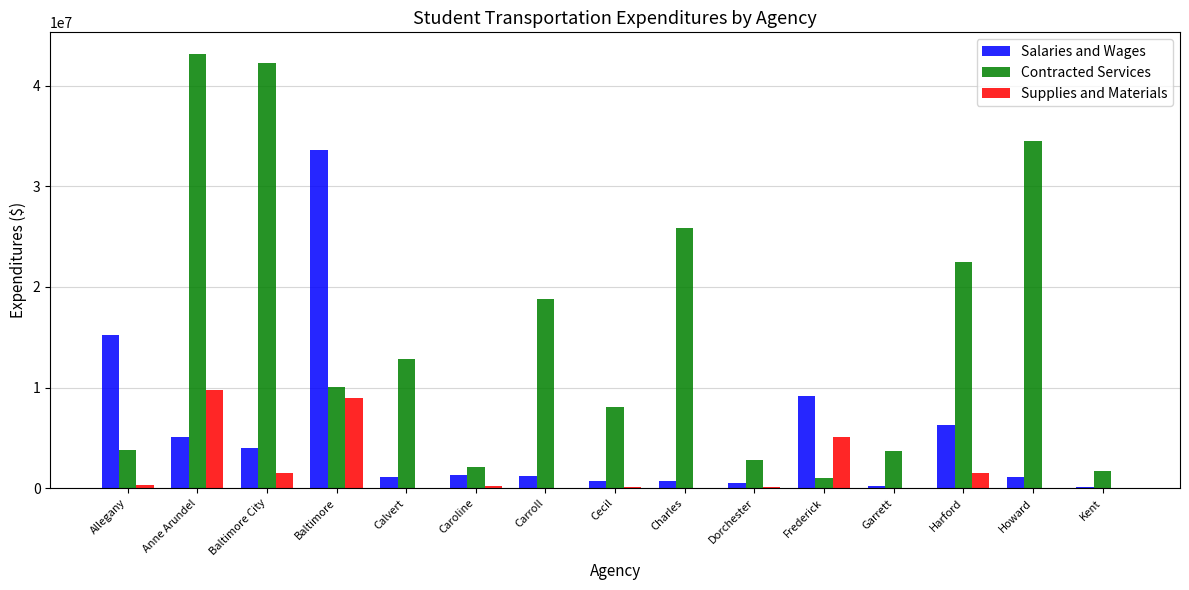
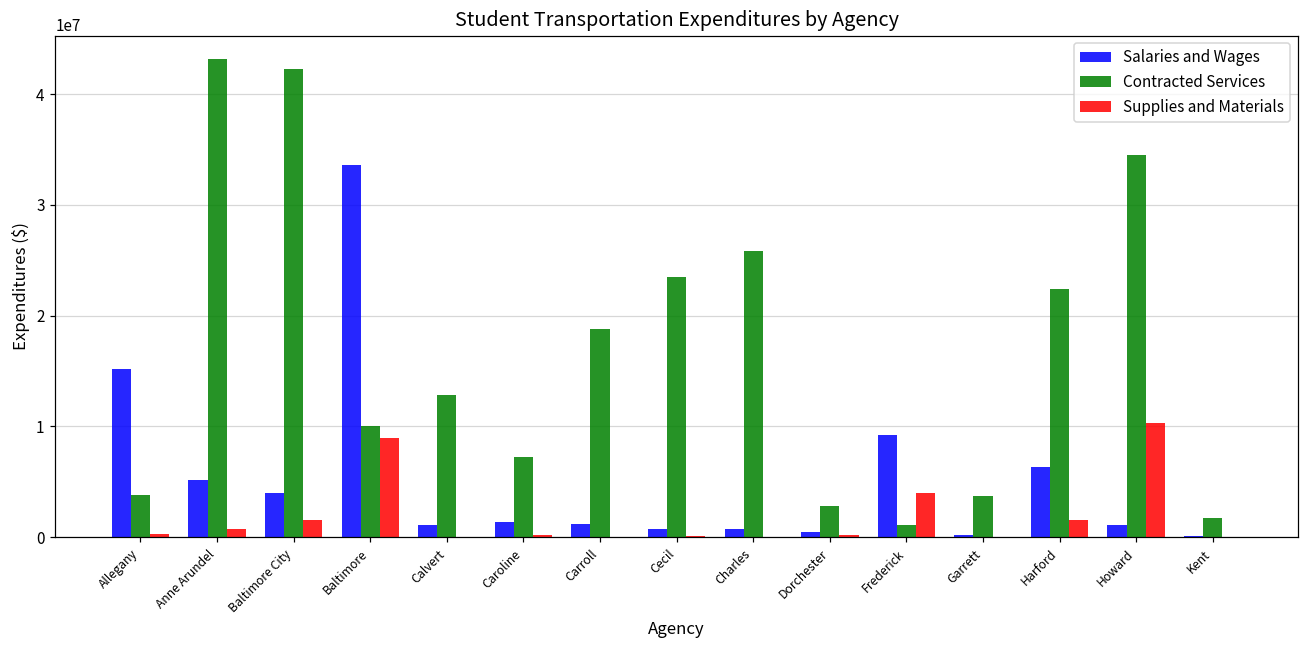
Supplies and Materials, Anne Arundel: 9700000 -> 800000
Contracted Services, Caroline: 2200000 -> 7300000
Contracted Services, Cecil: 8100000 -> 23500000
Supplies and Materials, Frederick: 5100000 -> 3900000
Supplies and Materials, Howard: 0 -> 10300000
